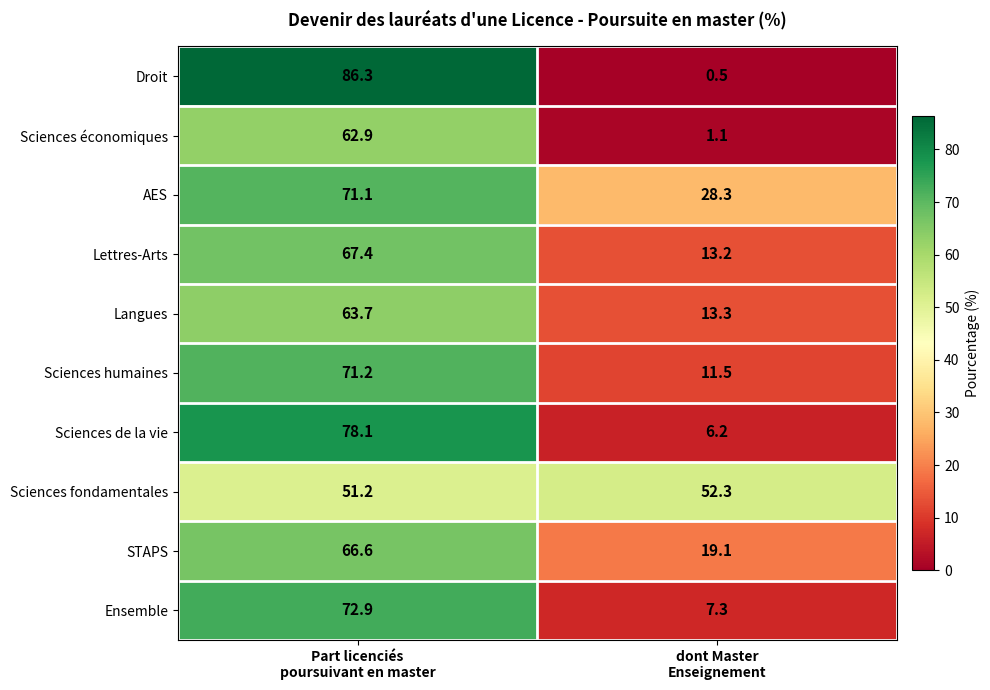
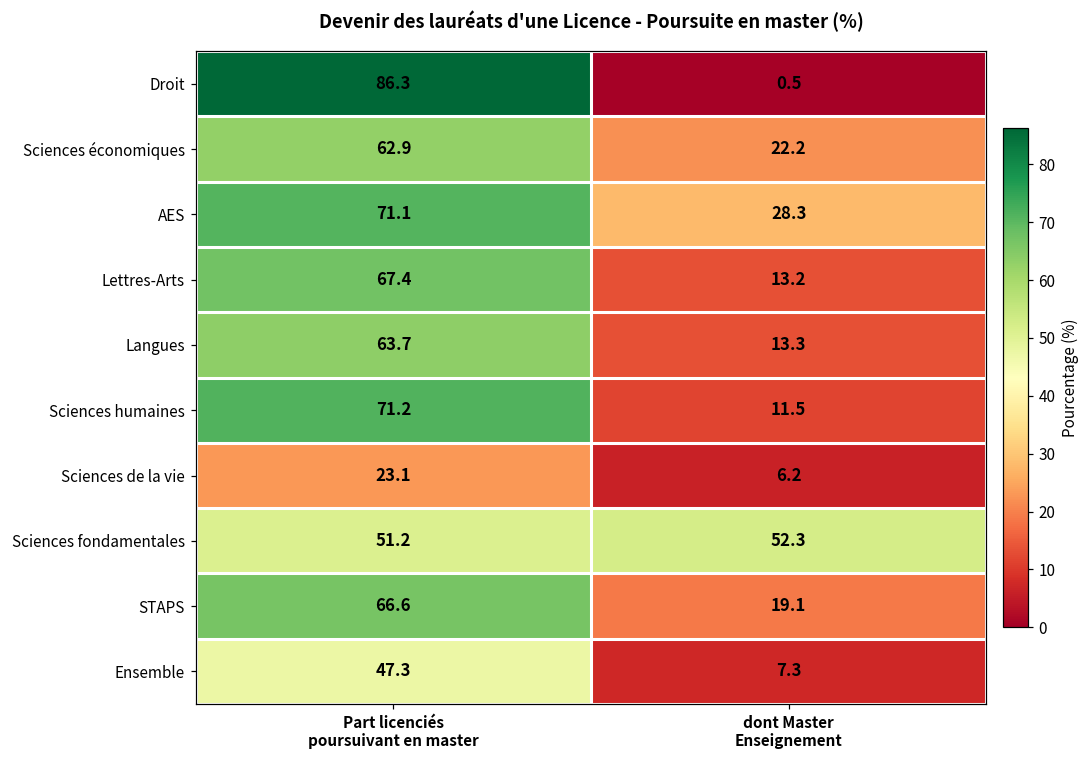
Sciences économiques, dont Master Enseignement: 1.1 -> 22.2
Sciences de la vie, Part licenciés poursuivant en master: 78.1 -> 23.1
Ensemble, Part licenciés poursuivant en master: 72.9 -> 47.3
